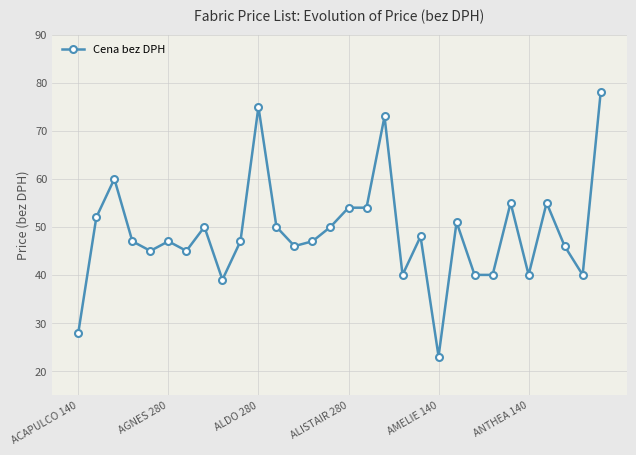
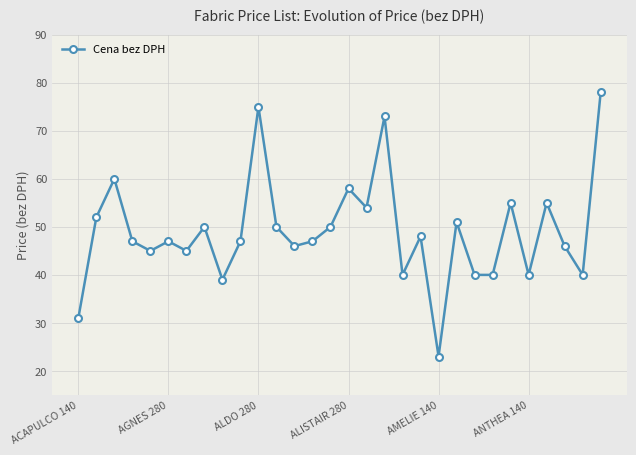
ACAPULCO 140: 28 -> 31
ALISTAIR 280: 54 -> 58
